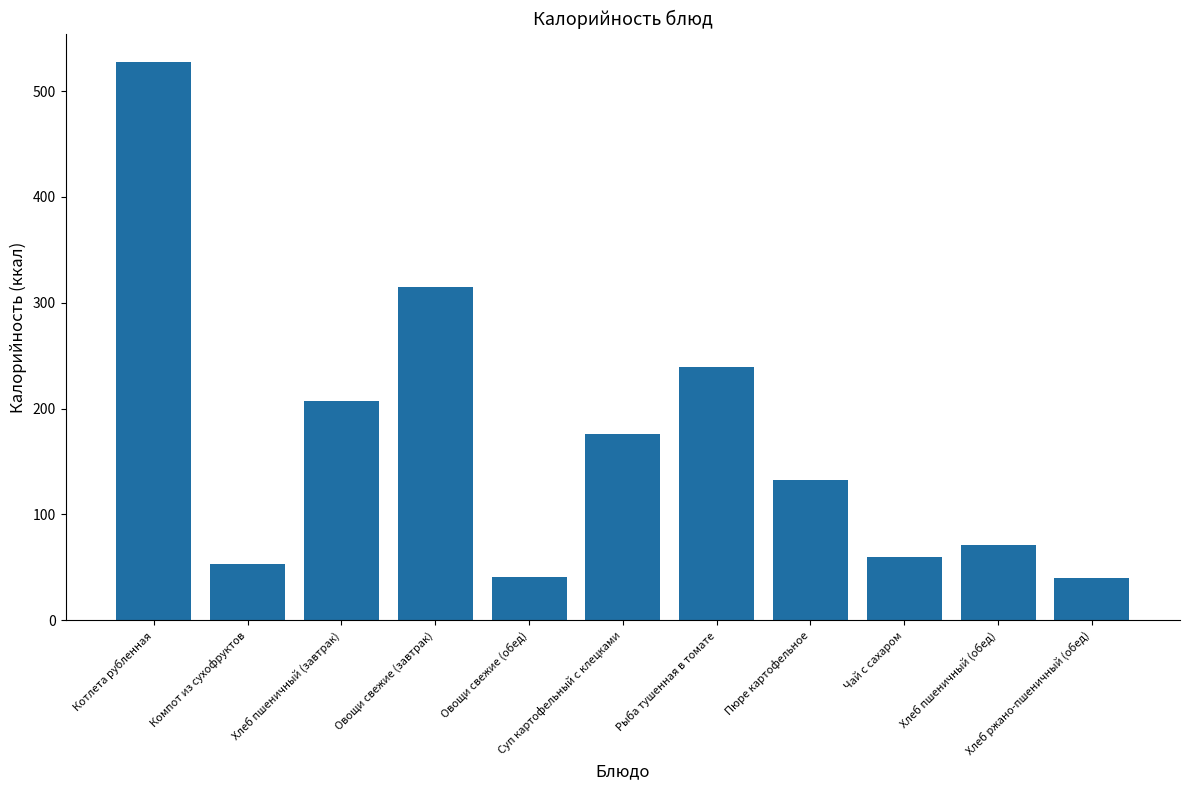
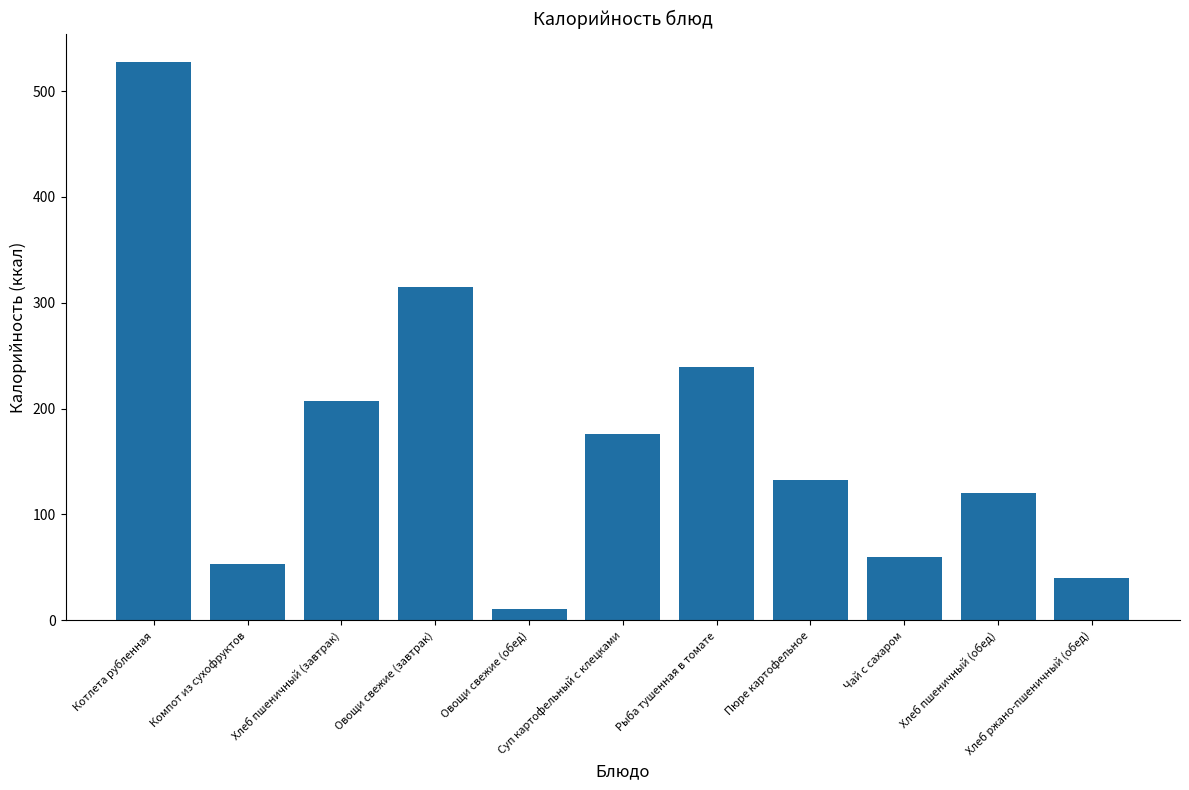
Овощи свежие (обед): 41 -> 11
Хлеб пшеничный (обед): 71 -> 120
